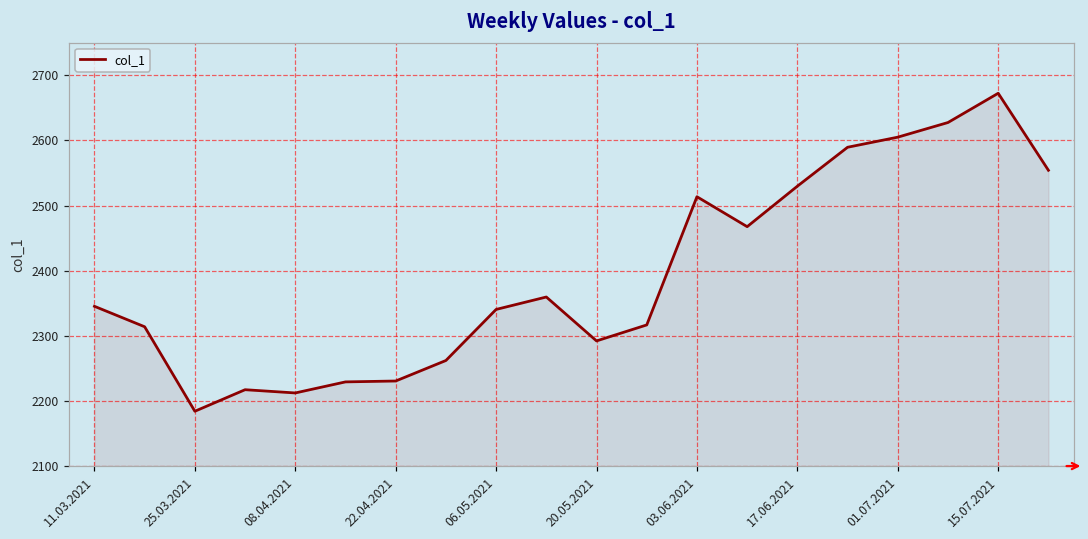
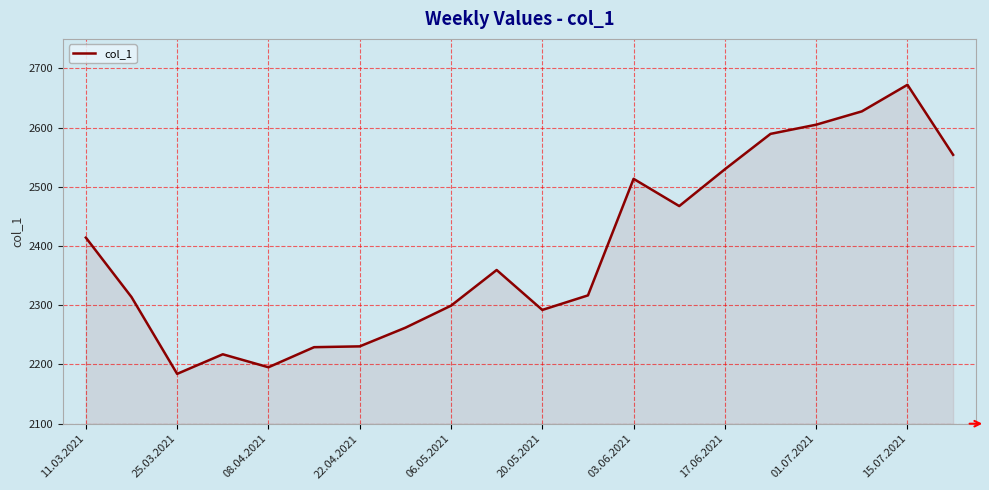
11.03.2021: 2350 -> 2410
08.04.2021: 2210 -> 2200
06.05.2021: 2340 -> 2300
